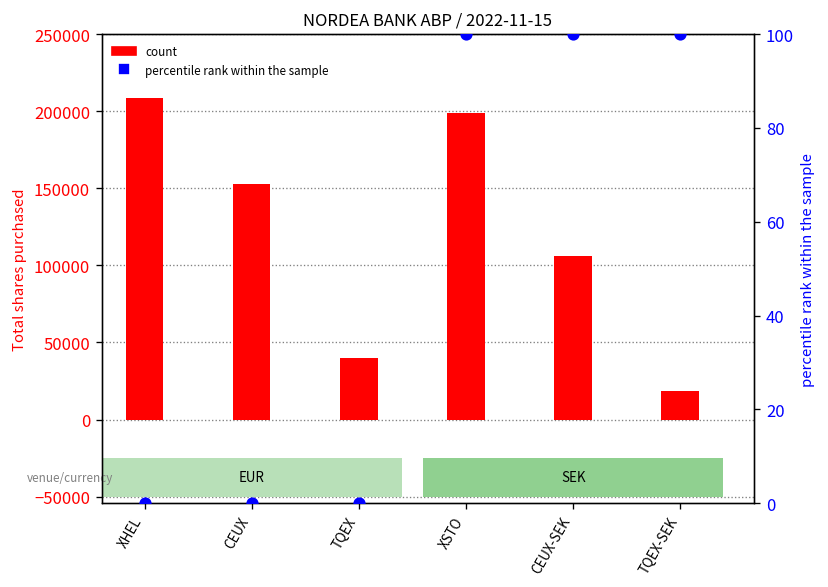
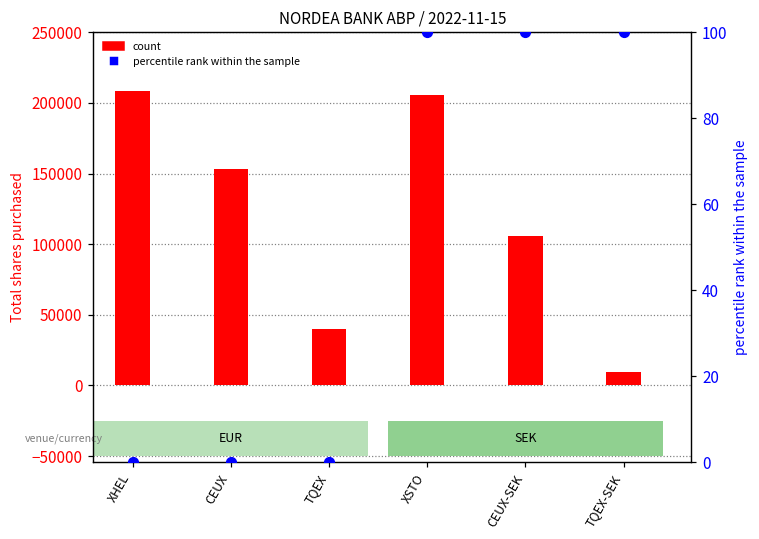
count, XSTO: 199000 -> 205000
count, TQEX-SEK: 19000 -> 9000
